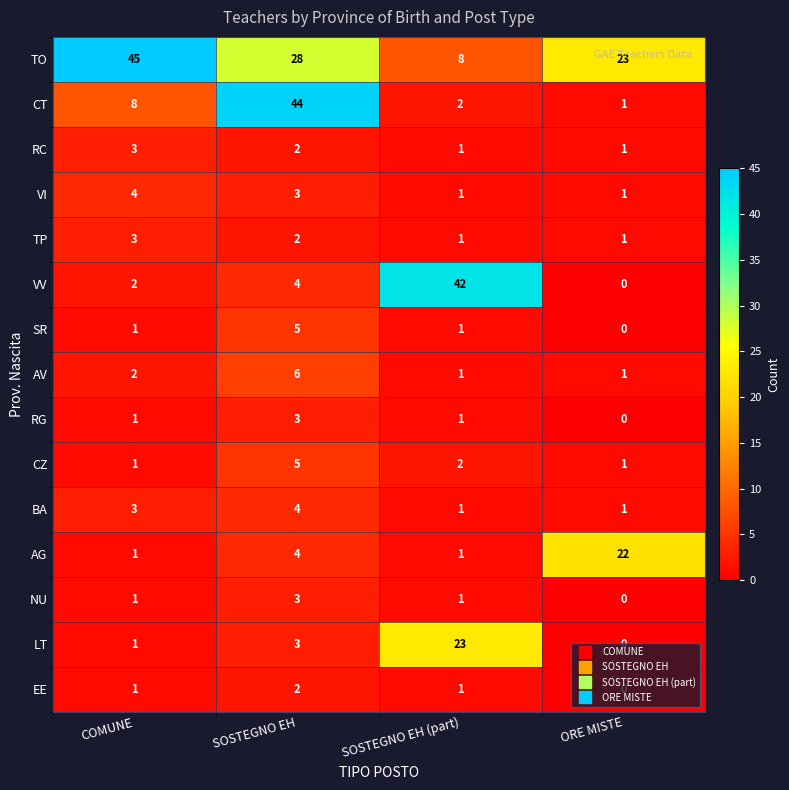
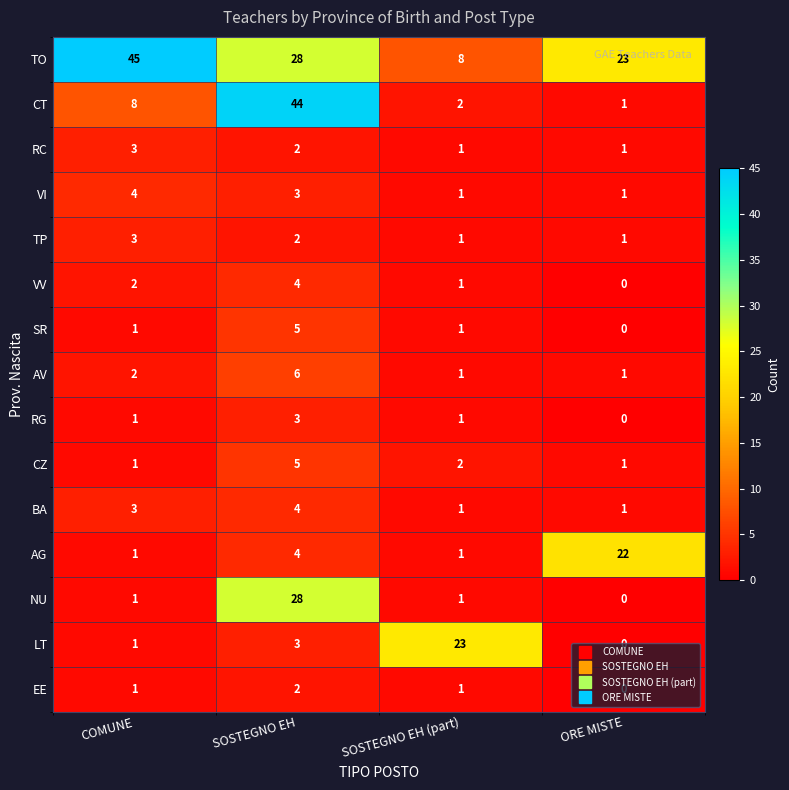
VV, SOSTEGNO EH (part): 42 -> 1
NU, SOSTEGNO EH: 3 -> 28
